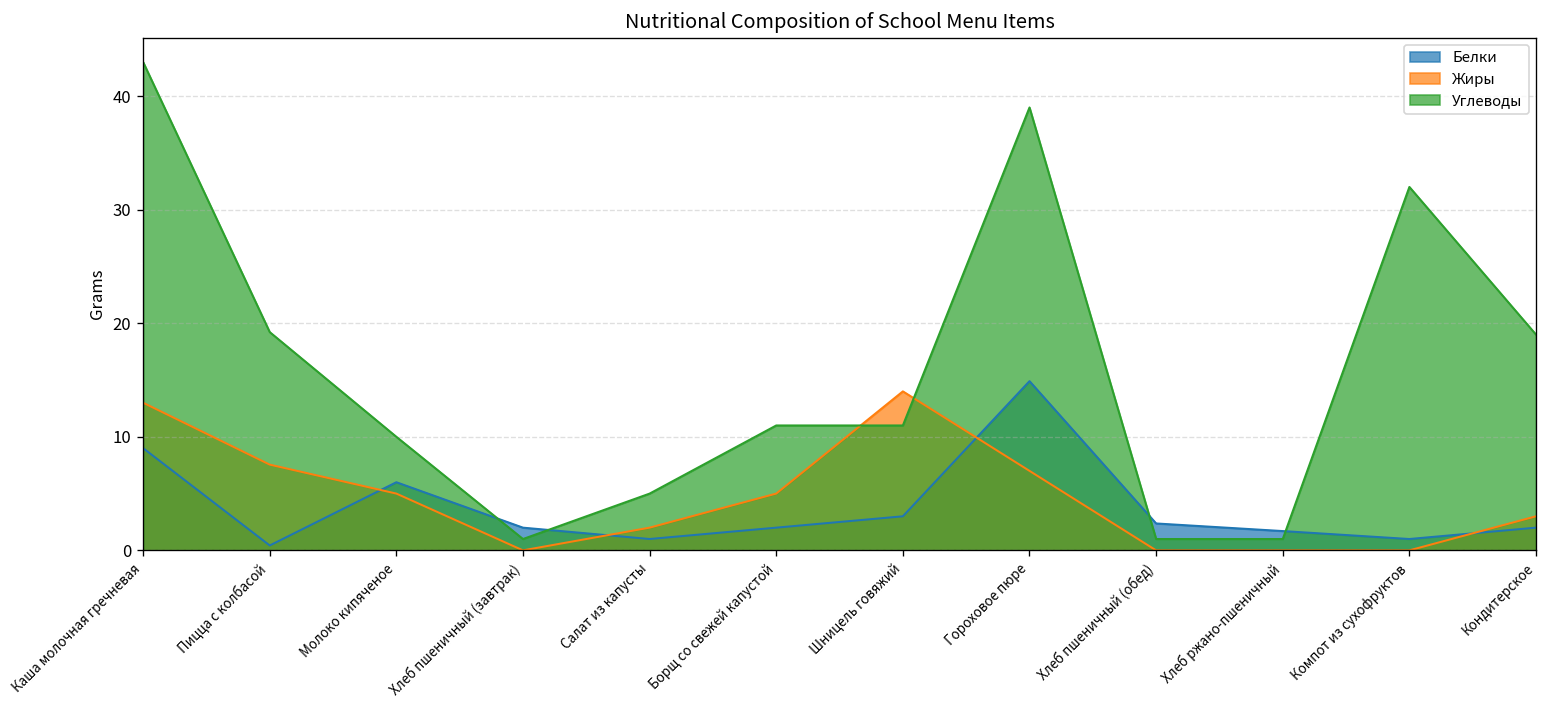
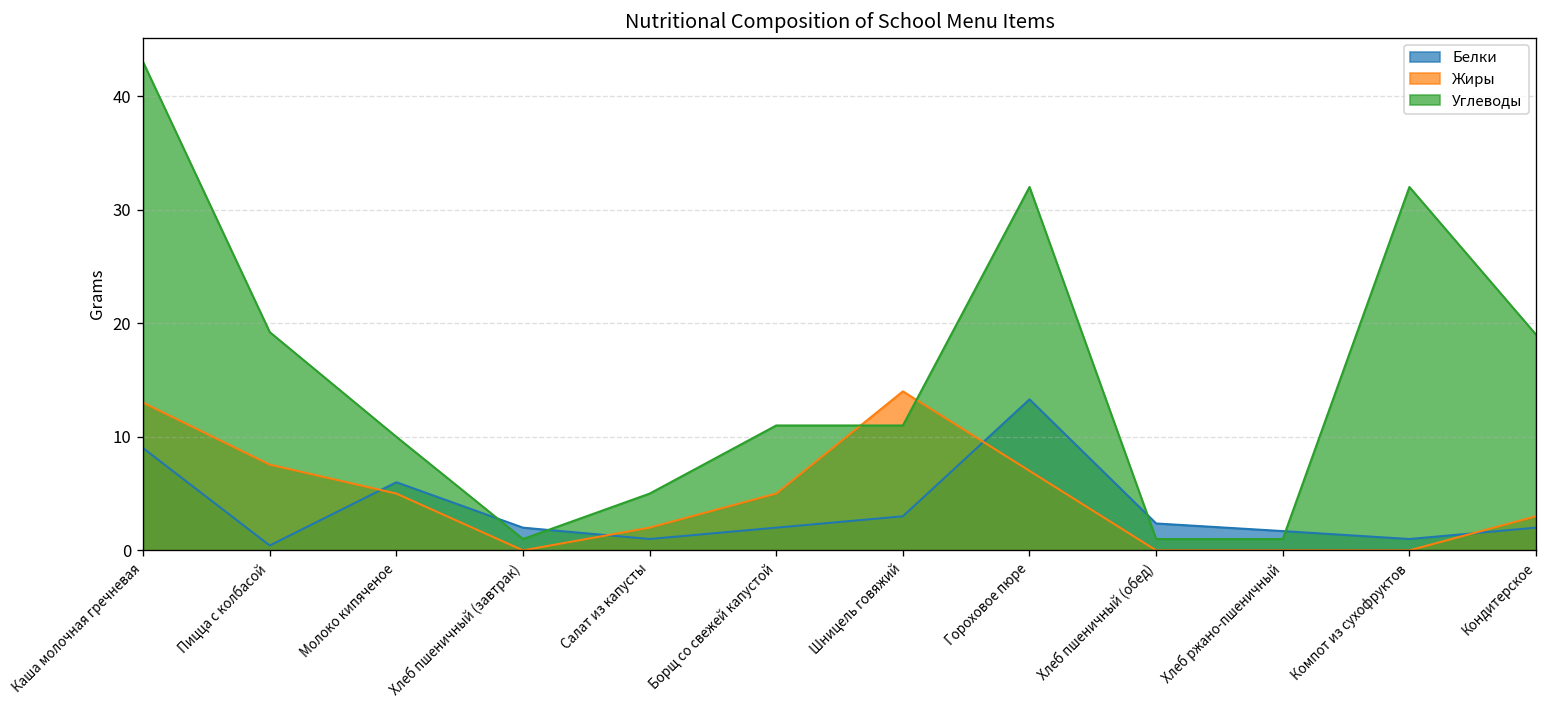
Белки, Гороховое пюре: 15 -> 13
Углеводы, Гороховое пюре: 39 -> 32
